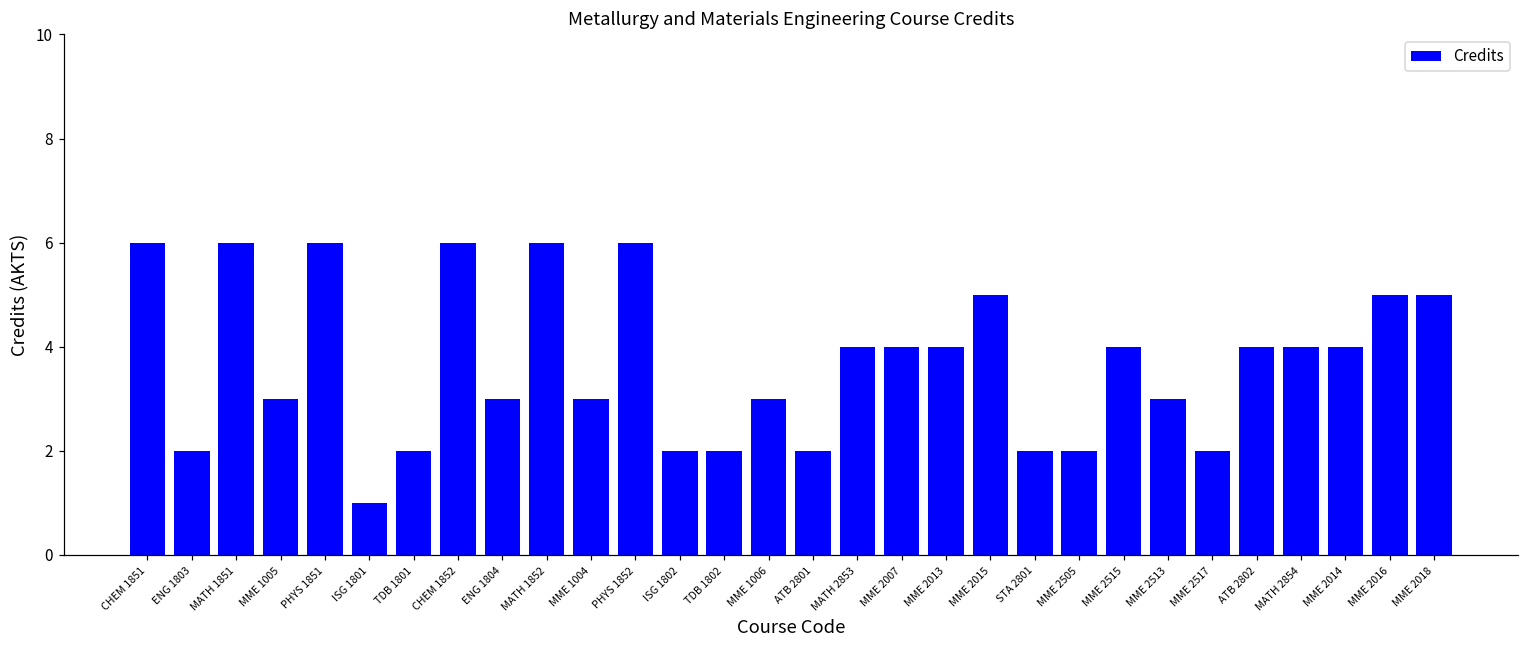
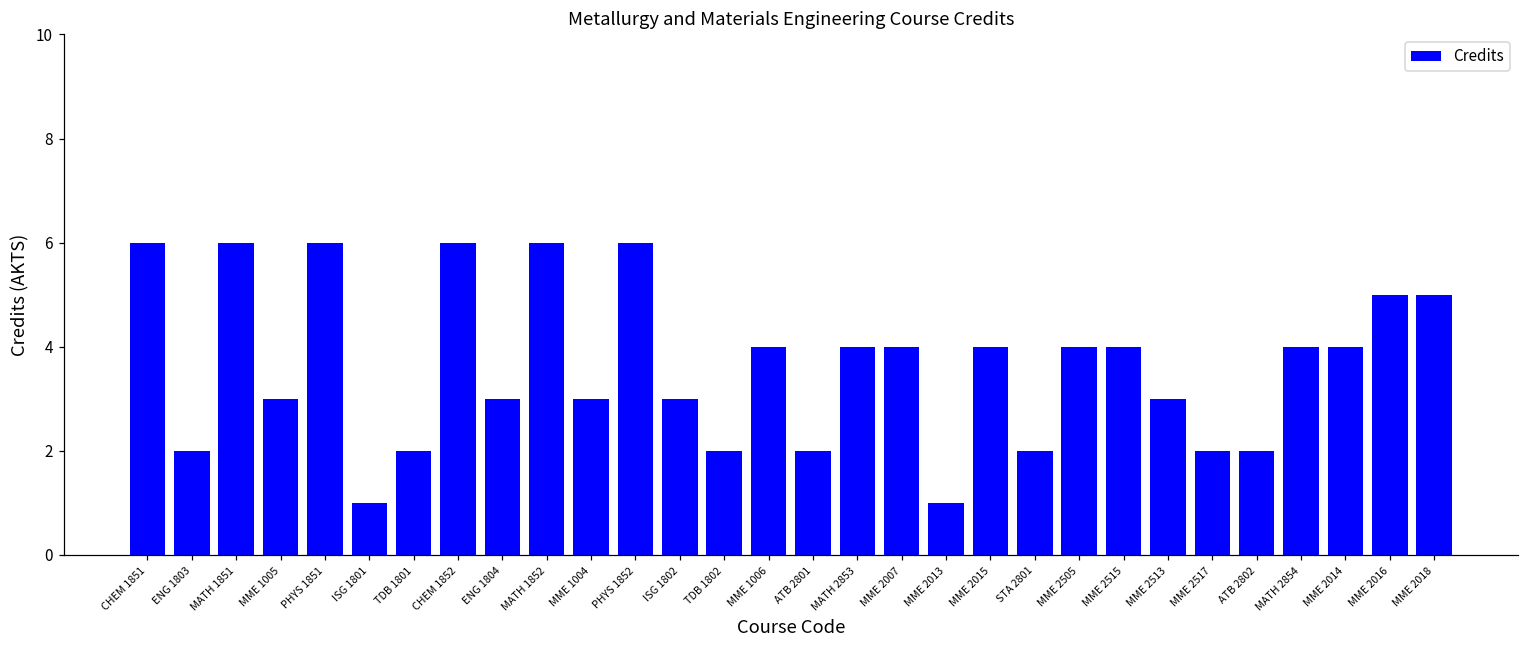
ISG 1802: 2 -> 3
MME 1006: 3 -> 4
MME 2013: 4 -> 1
MME 2015: 5 -> 4
MME 2505: 2 -> 4
ATB 2802: 4 -> 2
